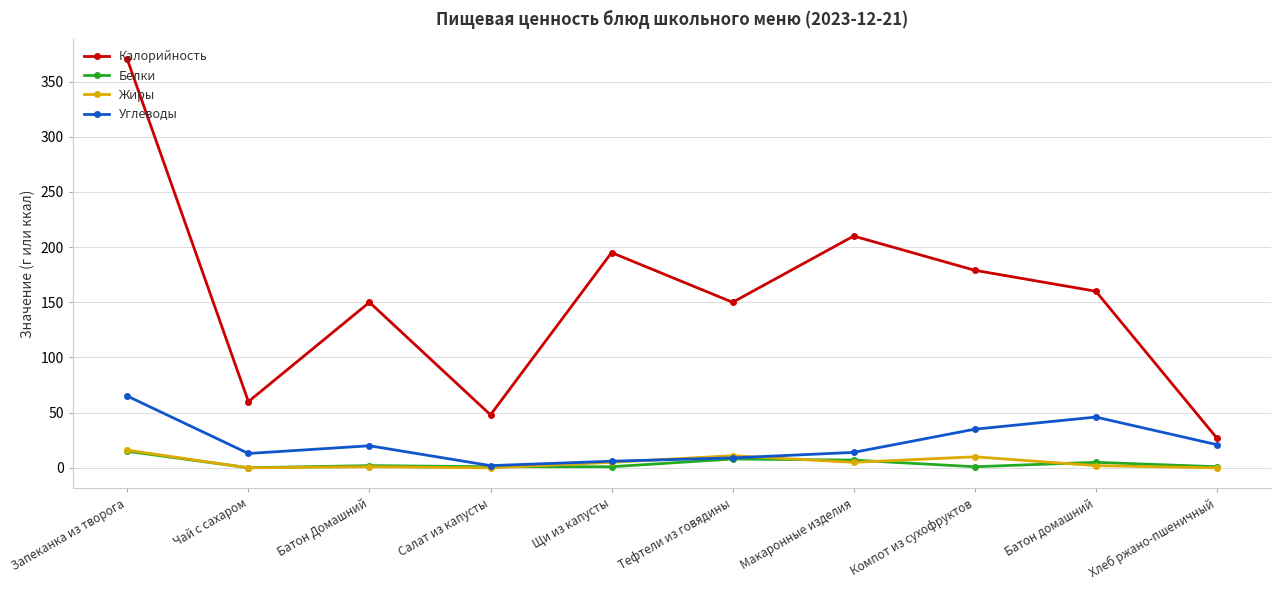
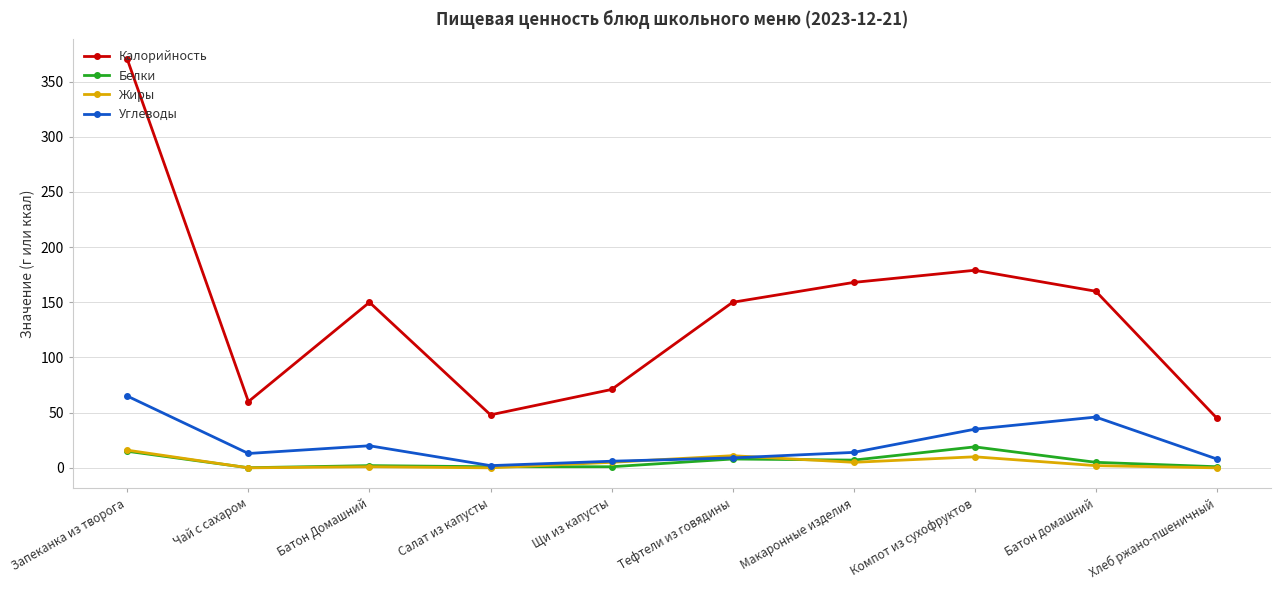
Калорийность, Щи из капусты: 195 -> 71
Калорийность, Макаронные изделия: 210 -> 168
Белки, Компот из сухофруктов: 1 -> 19
Калорийность, Хлеб ржано-пшеничный: 27 -> 45
Углеводы, Хлеб ржано-пшеничный: 21 -> 8
